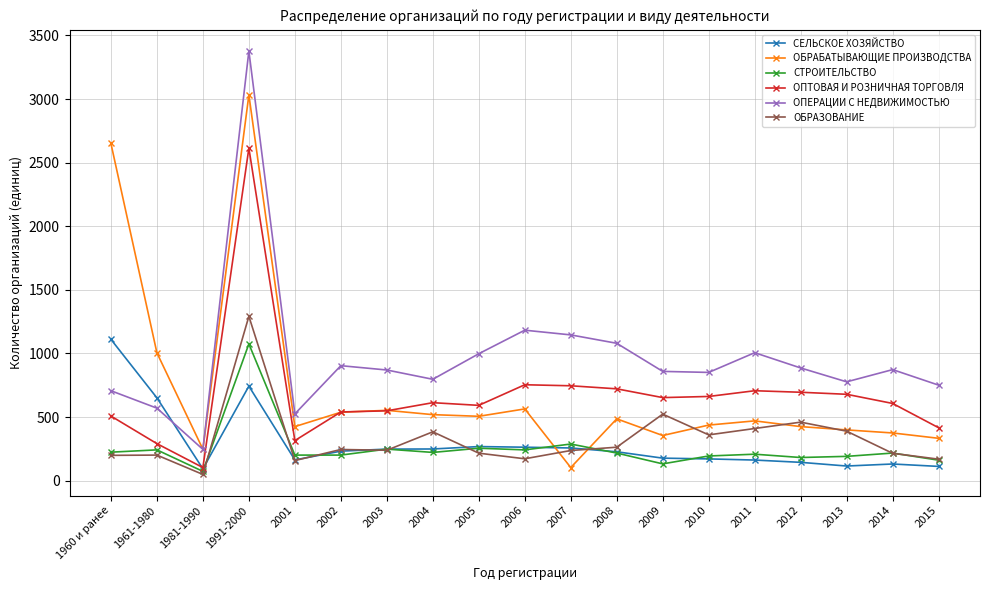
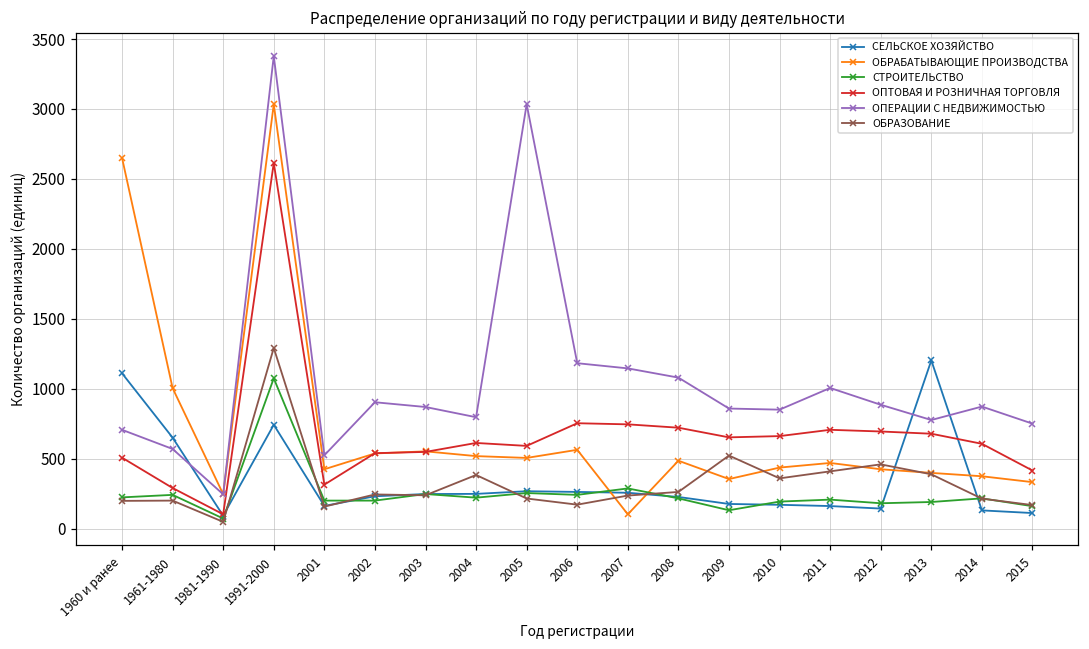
ОПЕРАЦИИ С НЕДВИЖИМОСТЬЮ, 2005: 1000 -> 3030
СЕЛЬСКОЕ ХОЗЯЙСТВО, 2013: 120 -> 1200
